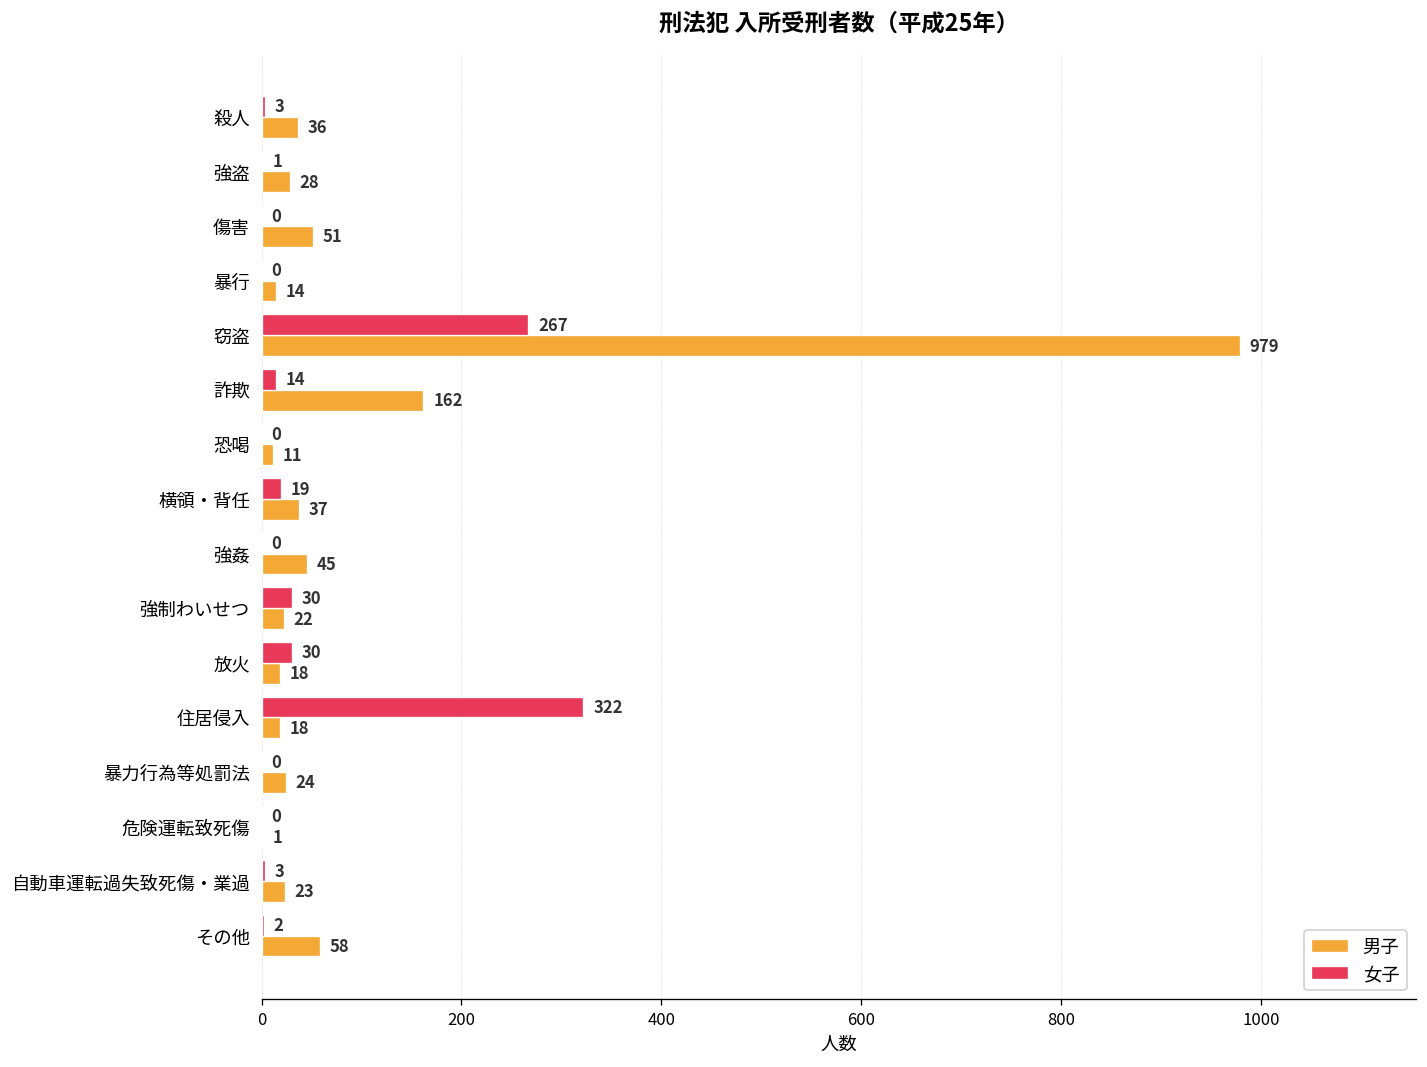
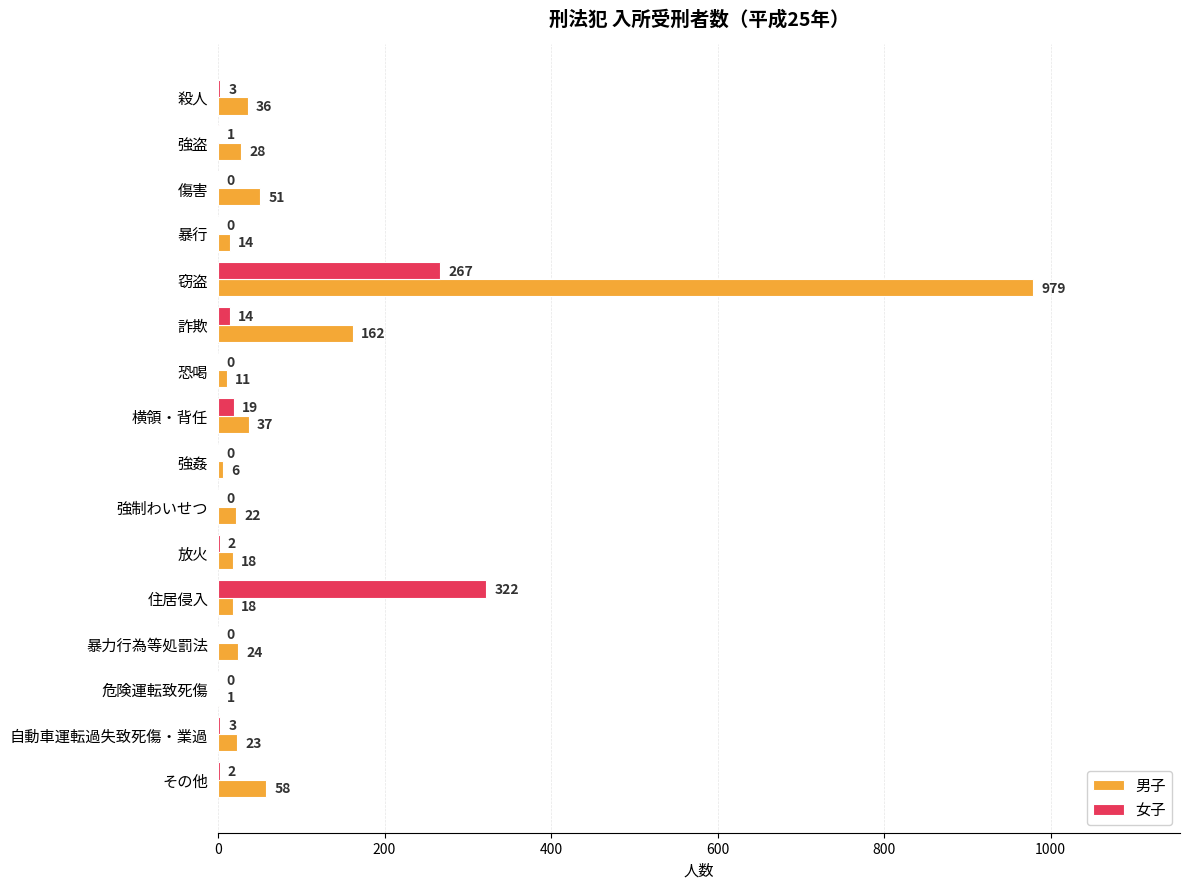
男子, 強姦: 45 -> 6
女子, 強制わいせつ: 30 -> 0
女子, 放火: 30 -> 2
